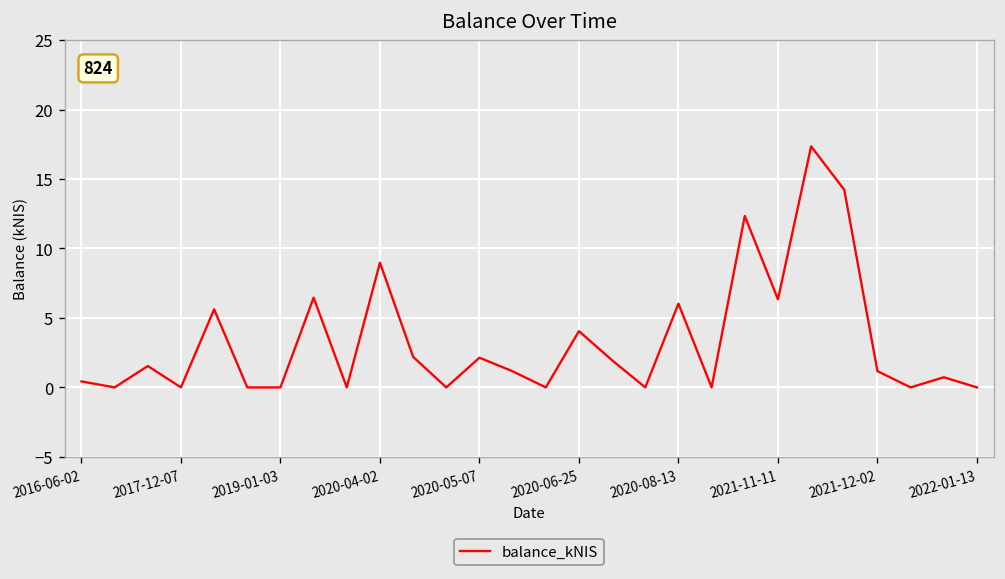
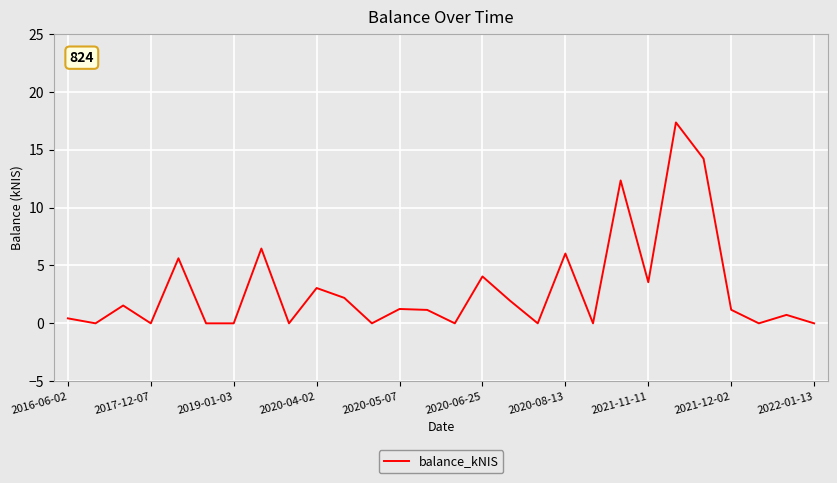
2020-04-02: 9.0 -> 3.1
2020-05-07: 2.1 -> 1.2
2021-11-11: 6.3 -> 3.6
